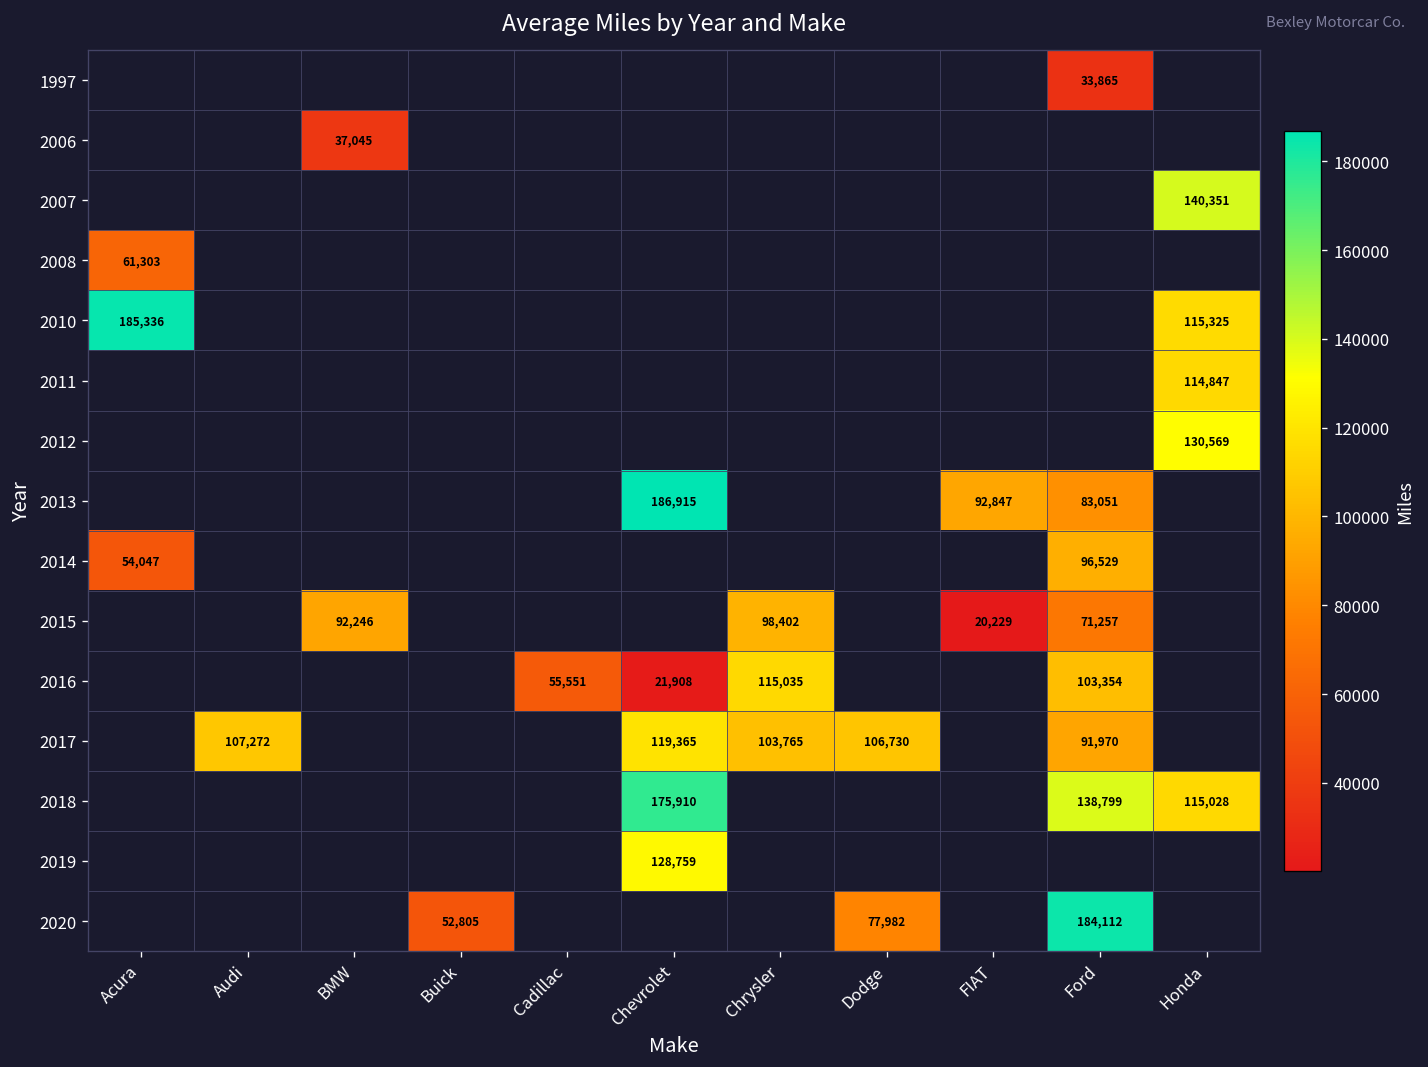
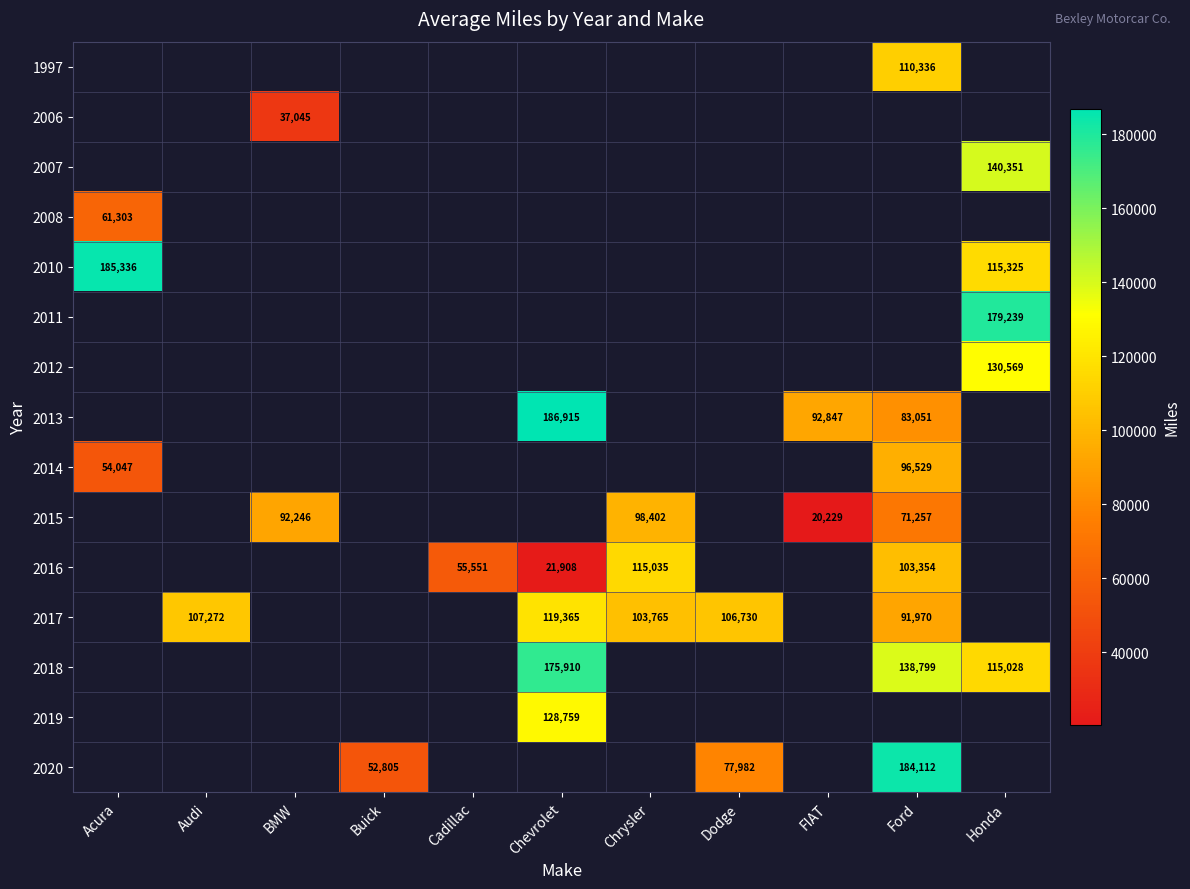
1997, Ford: 33,865 -> 110,336
2011, Honda: 114,847 -> 179,239
